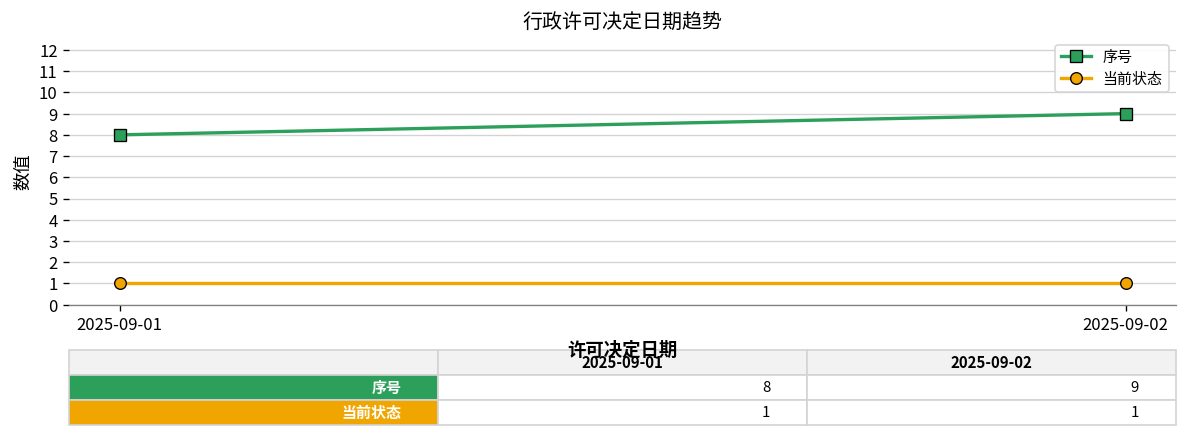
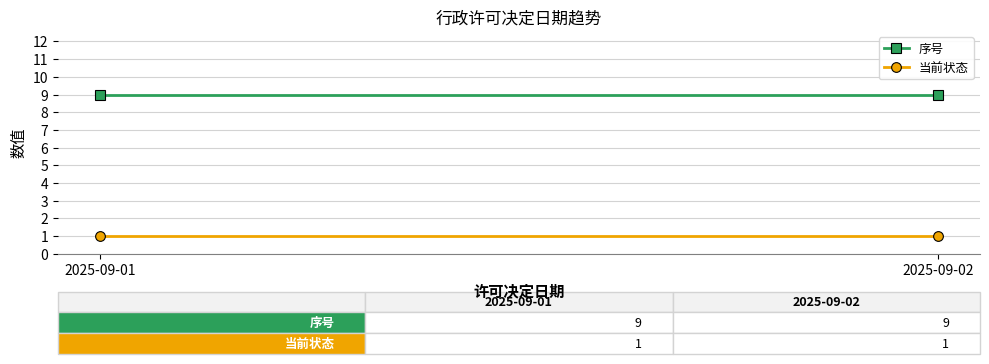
序号, 2025-09-01: 8 -> 9
